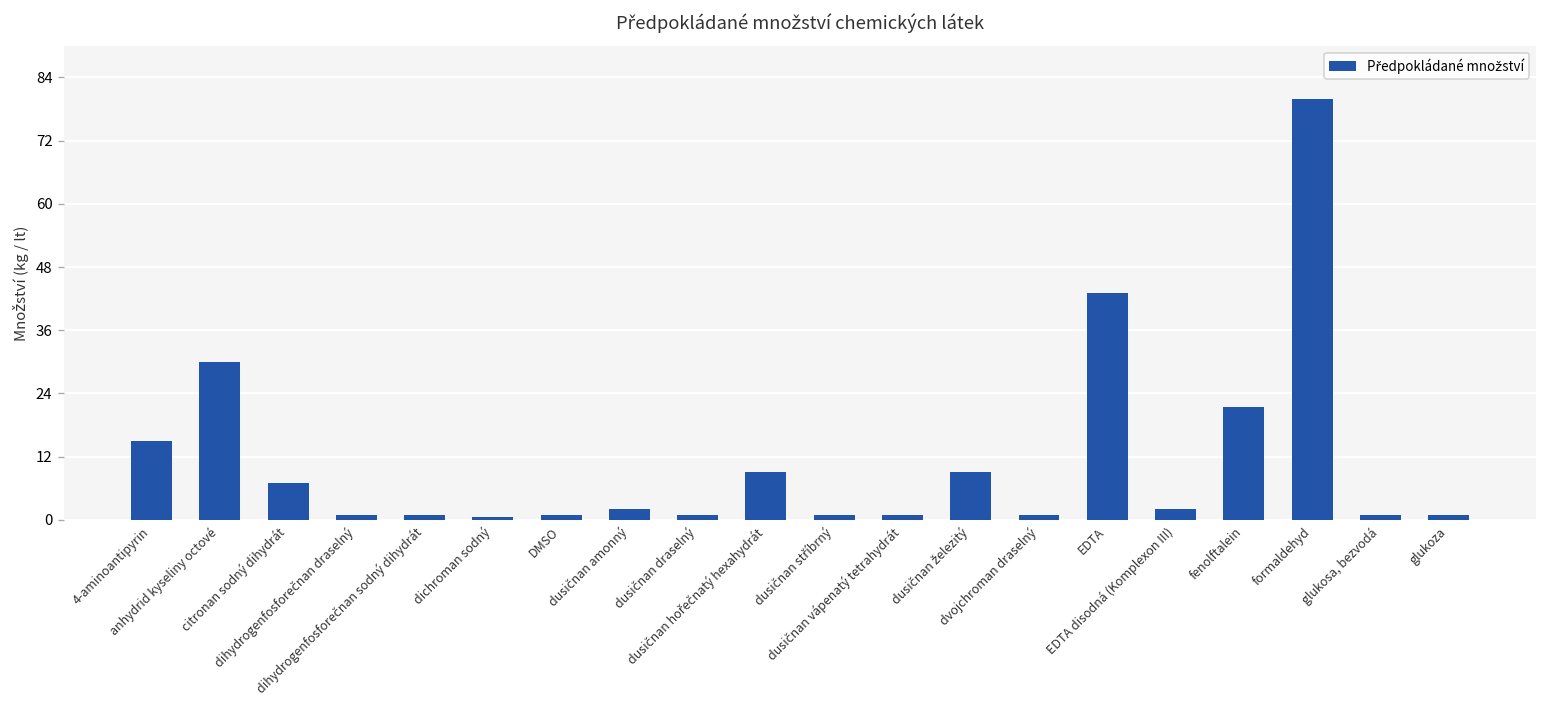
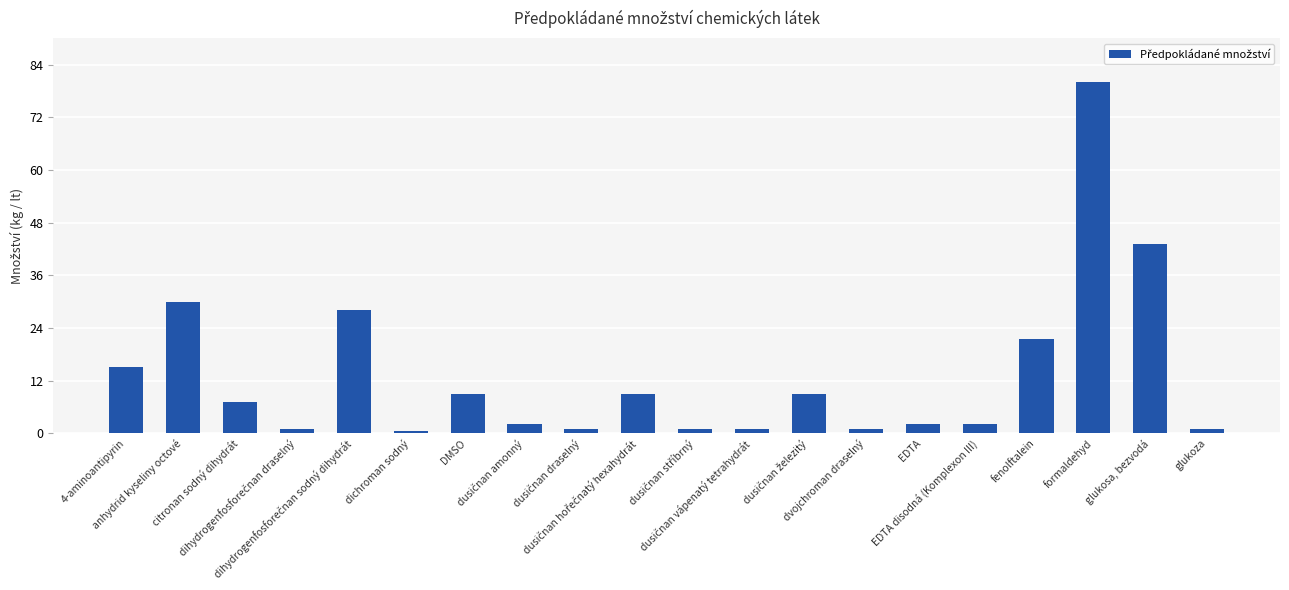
dihydrogenfosforečnan sodný dihydrát: 1 -> 28
DMSO: 1 -> 9
EDTA: 43 -> 2
glukosa, bezvodá: 1 -> 43
